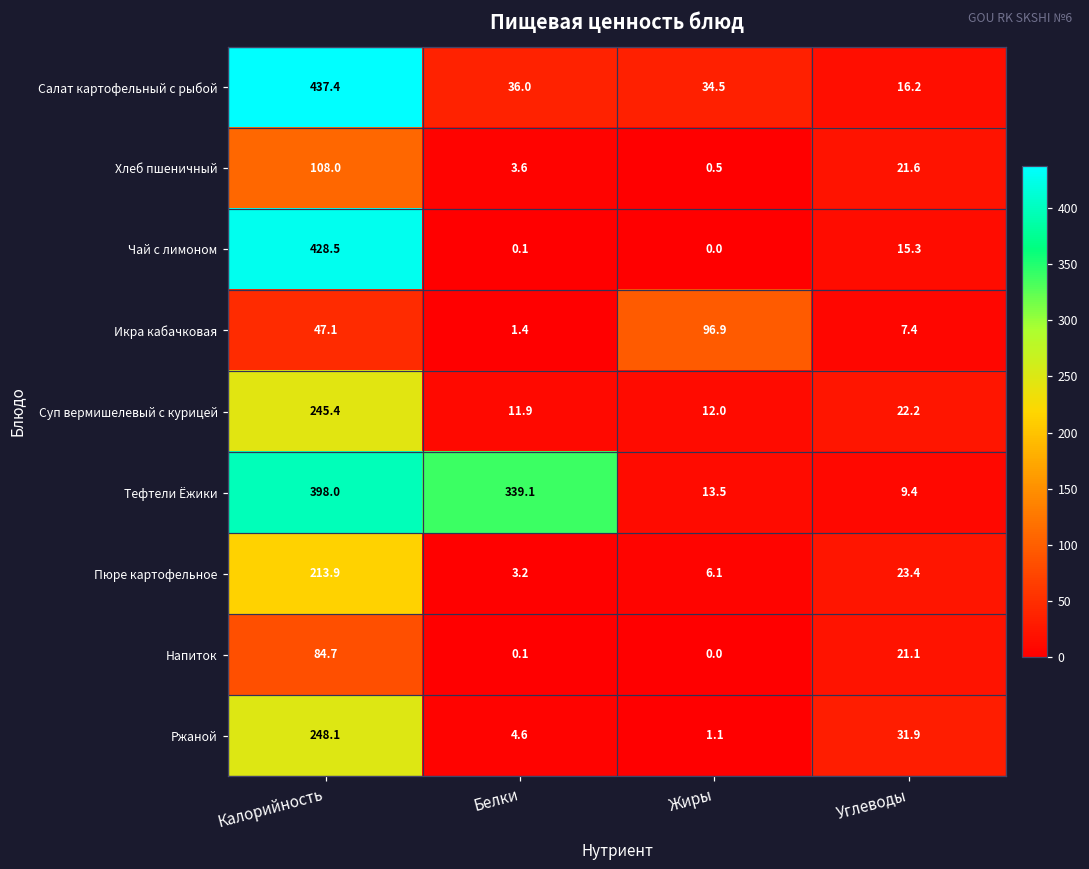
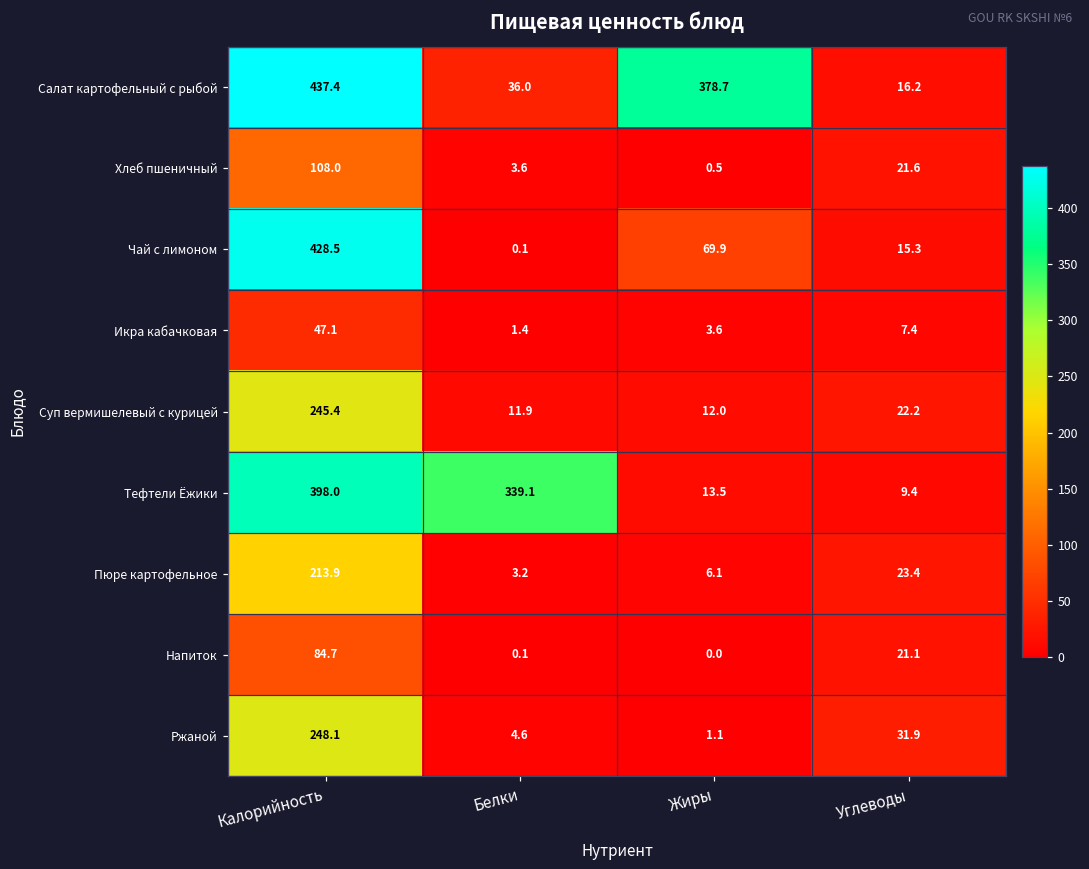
Салат картофельный с рыбой, Жиры: 34.5 -> 378.7
Чай с лимоном, Жиры: 0.0 -> 69.9
Икра кабачковая, Жиры: 96.9 -> 3.6
